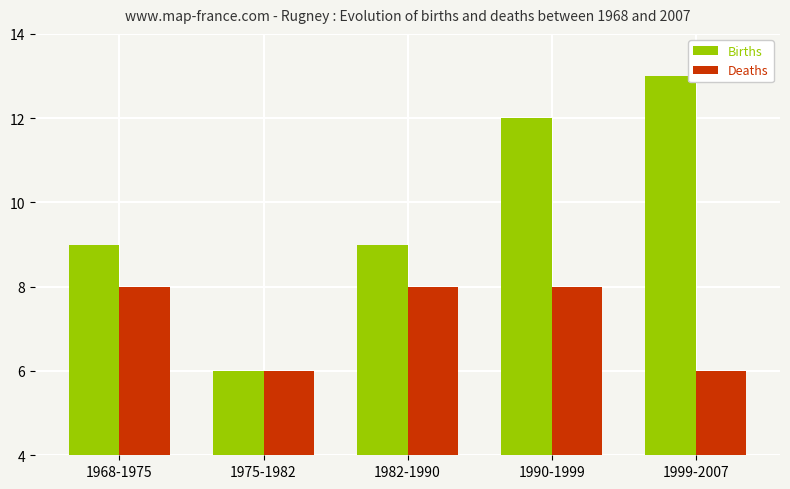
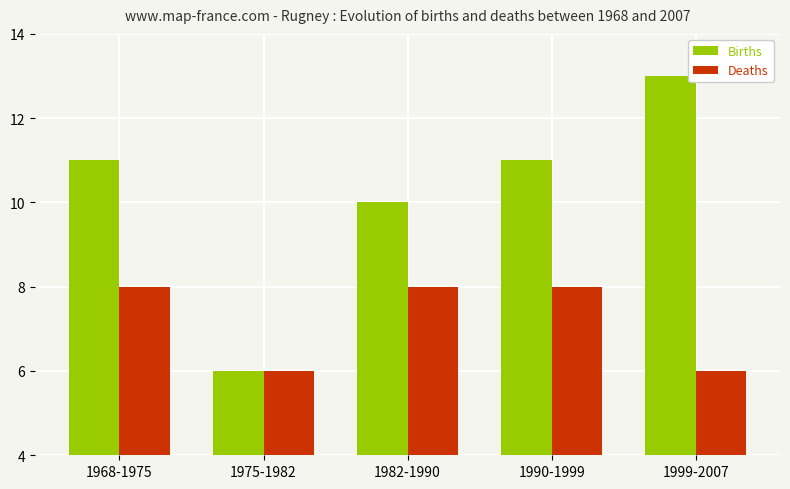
Births, 1968-1975: 9 -> 11
Births, 1982-1990: 9 -> 10
Births, 1990-1999: 12 -> 11
